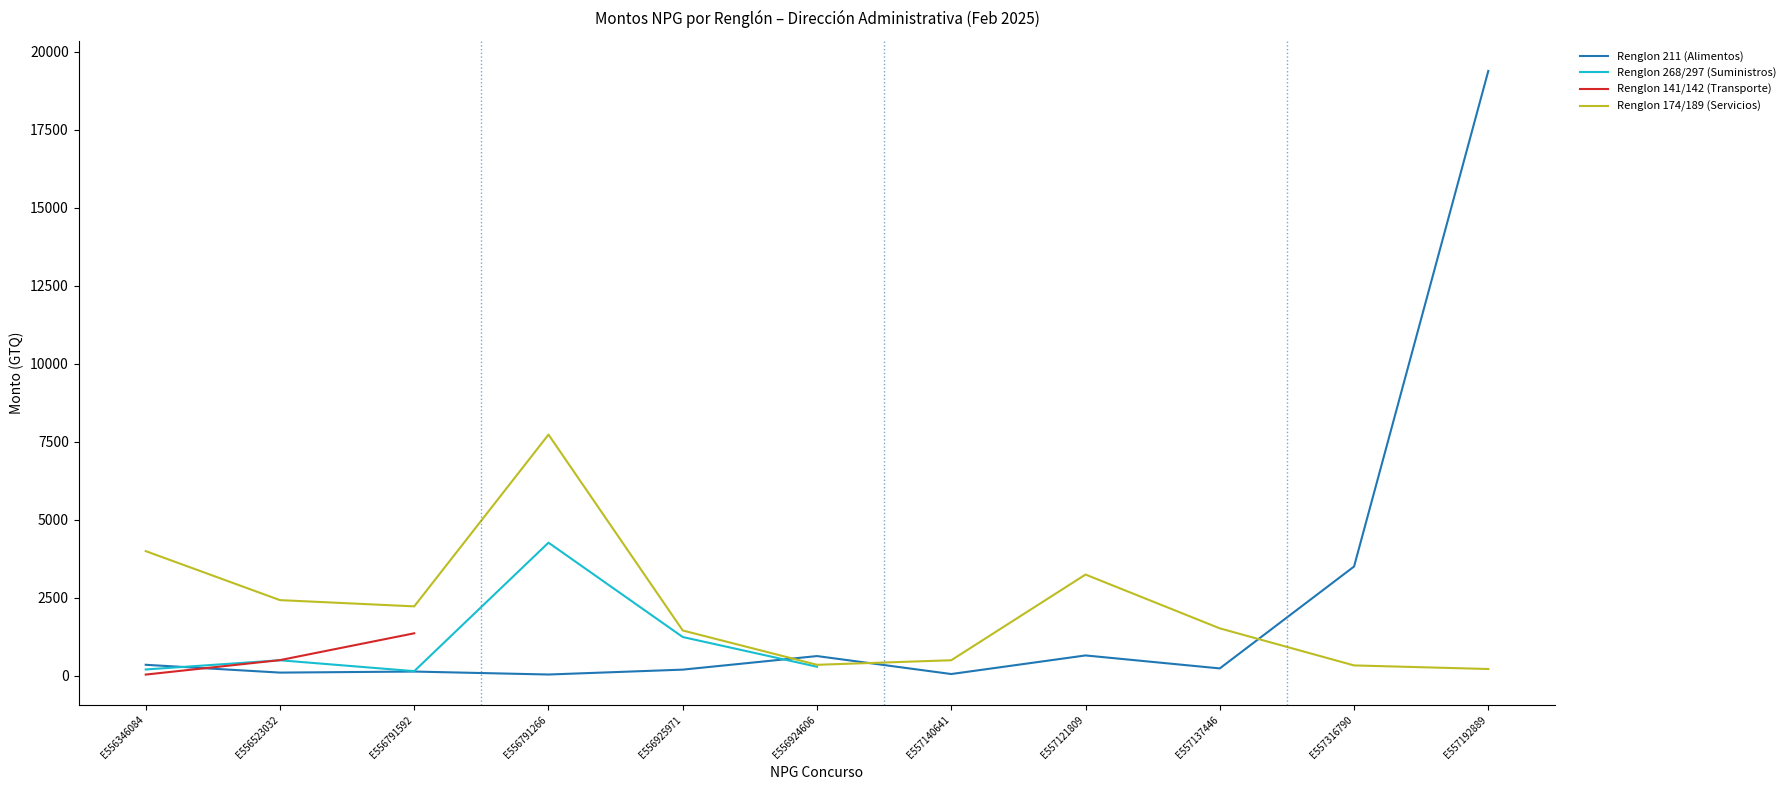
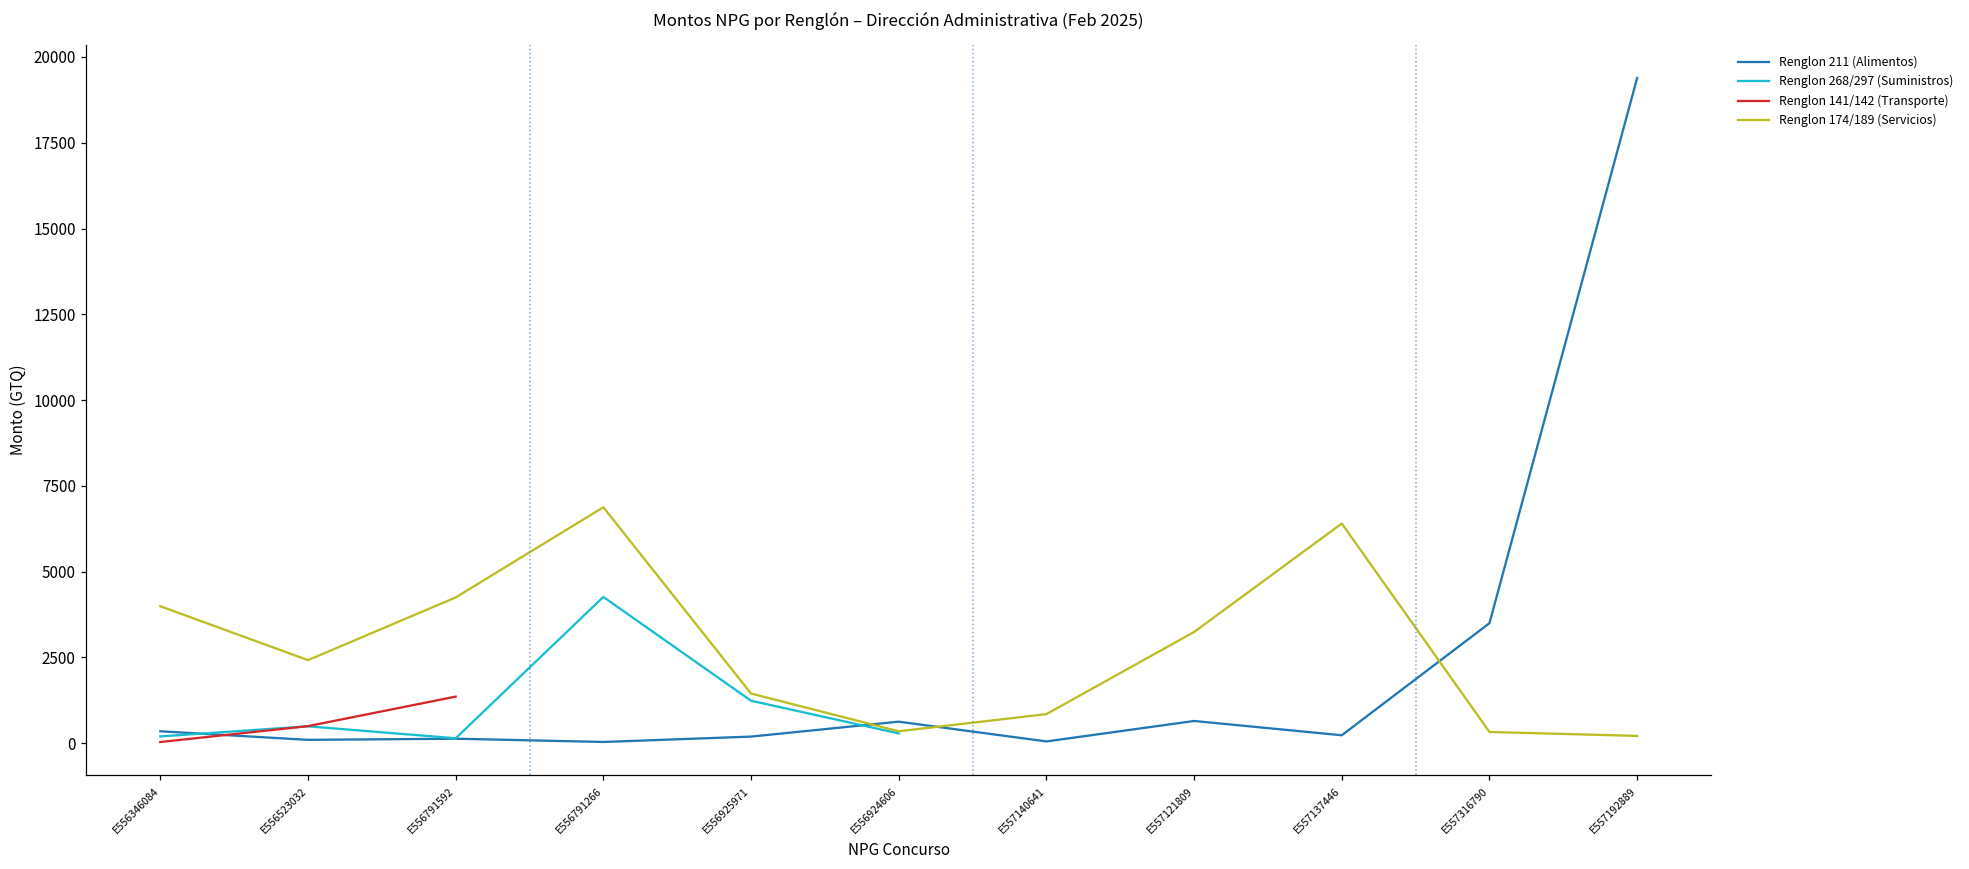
Renglon 174/189 (Servicios), E556791592: 2200 -> 4300
Renglon 174/189 (Servicios), E556791266: 7700 -> 6900
Renglon 174/189 (Servicios), E557140641: 500 -> 900
Renglon 174/189 (Servicios), E557137446: 1500 -> 6400
